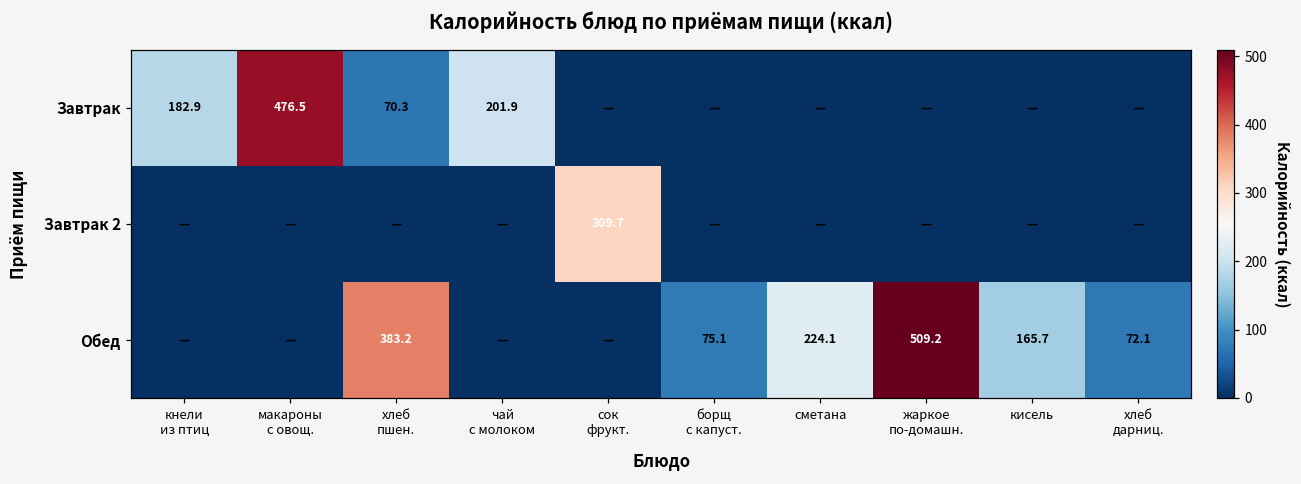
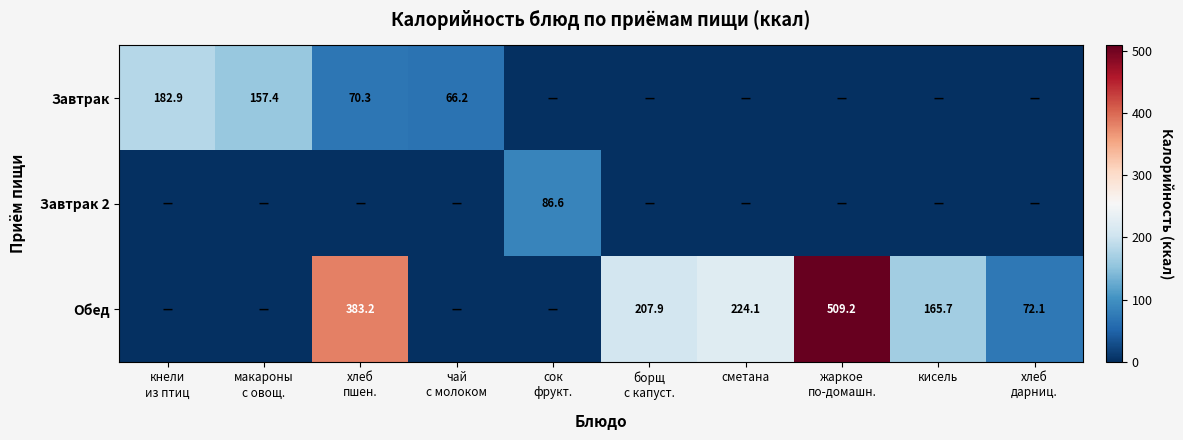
Завтрак, макароны с овощ.: 476.5 -> 157.4
Завтрак, чай с молоком: 201.9 -> 66.2
Завтрак 2, сок фрукт.: 309.7 -> 86.6
Обед, борщ с капуст.: 75.1 -> 207.9
